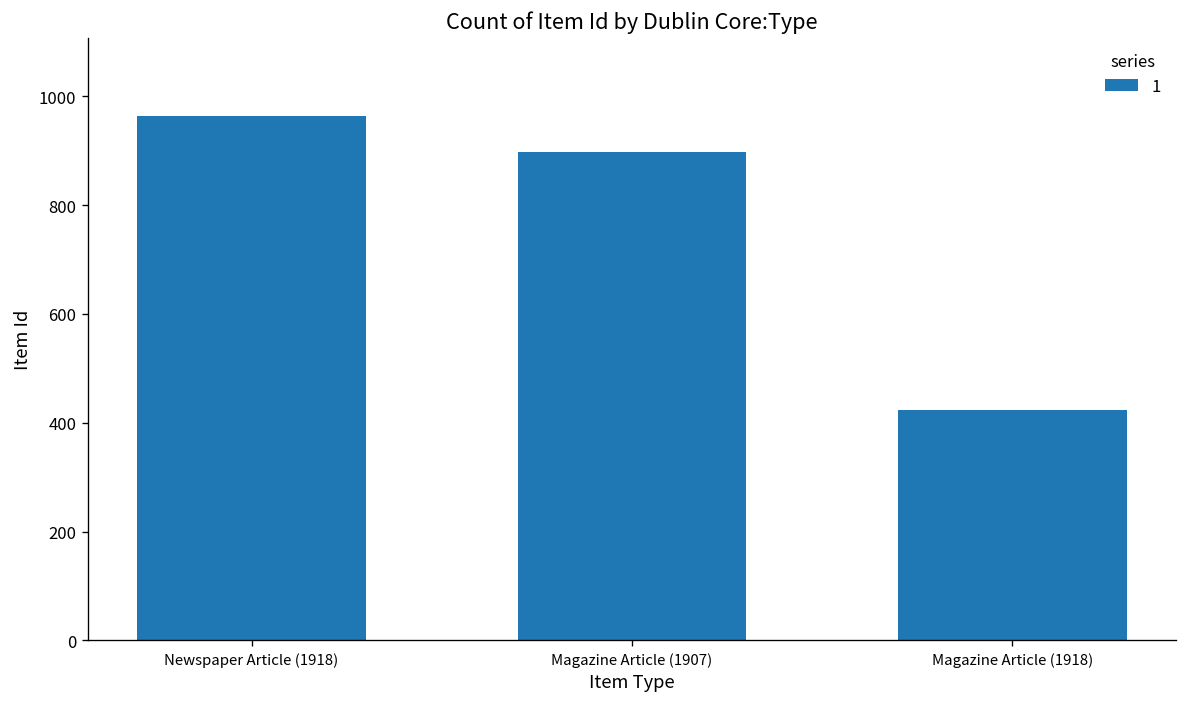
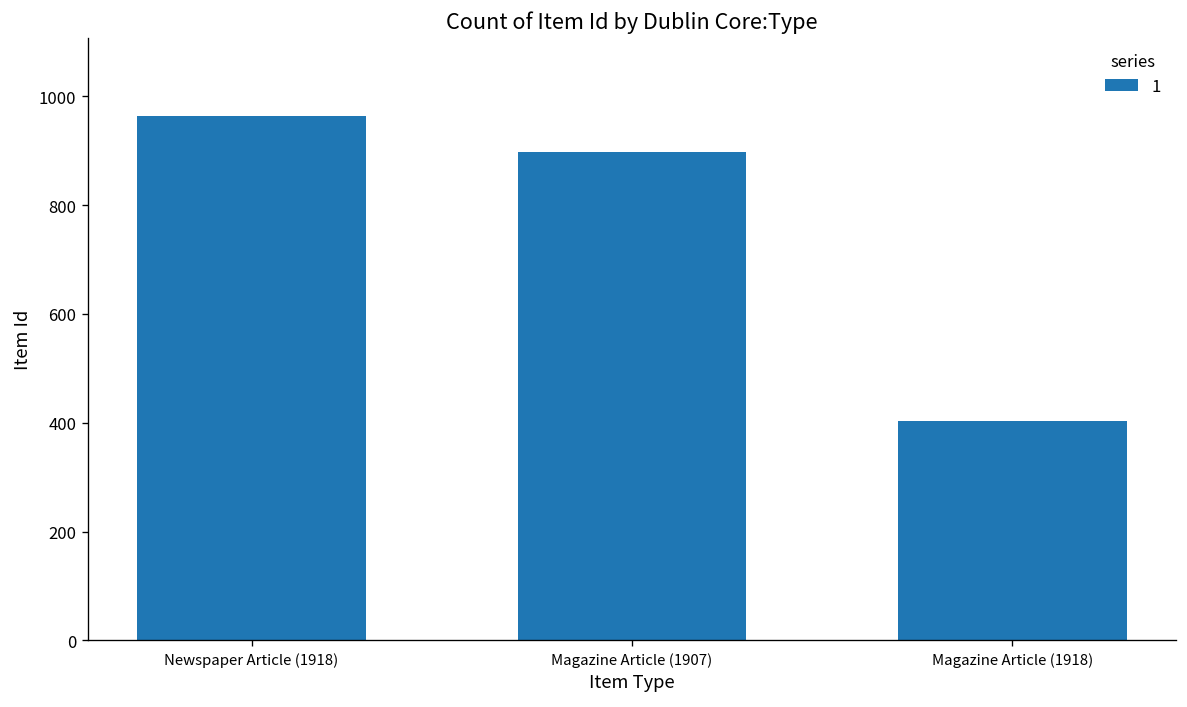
Magazine Article (1918): 420 -> 400
